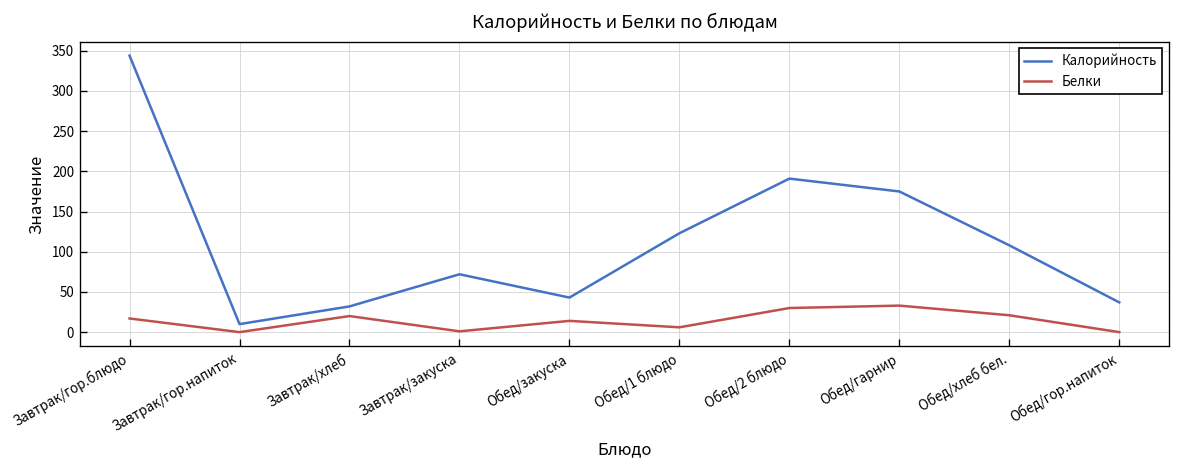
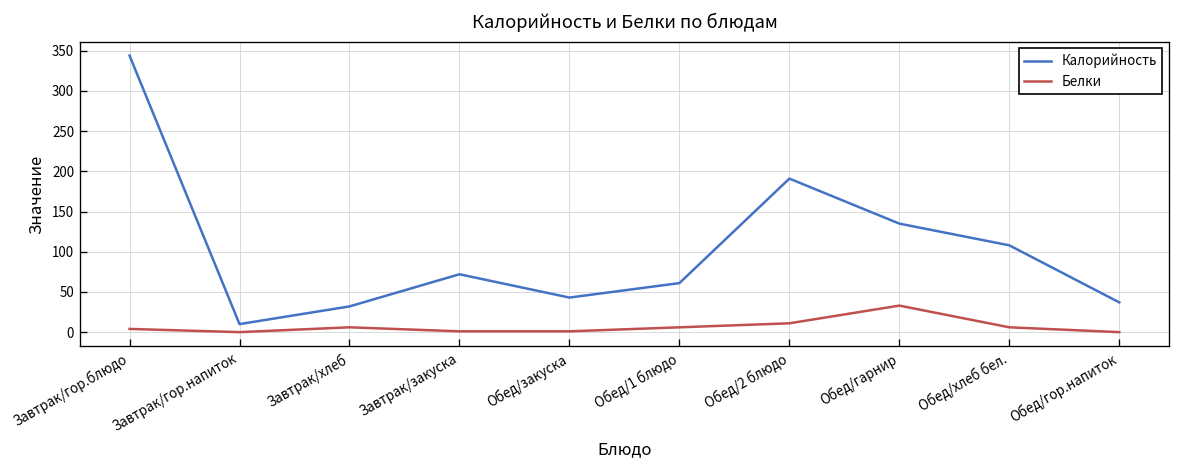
Белки, Завтрак/гор.блюдо: 20 -> 0
Белки, Завтрак/хлеб: 20 -> 10
Белки, Обед/закуска: 10 -> 0
Калорийность, Обед/1 блюдо: 120 -> 60
Белки, Обед/2 блюдо: 30 -> 10
Калорийность, Обед/гарнир: 180 -> 140
Белки, Обед/хлеб бел.: 20 -> 10
